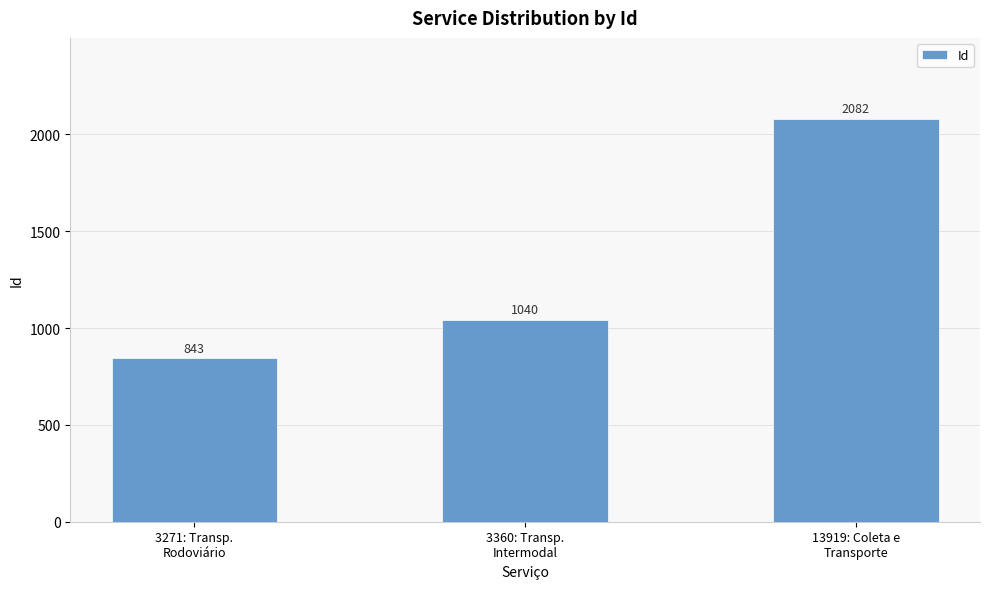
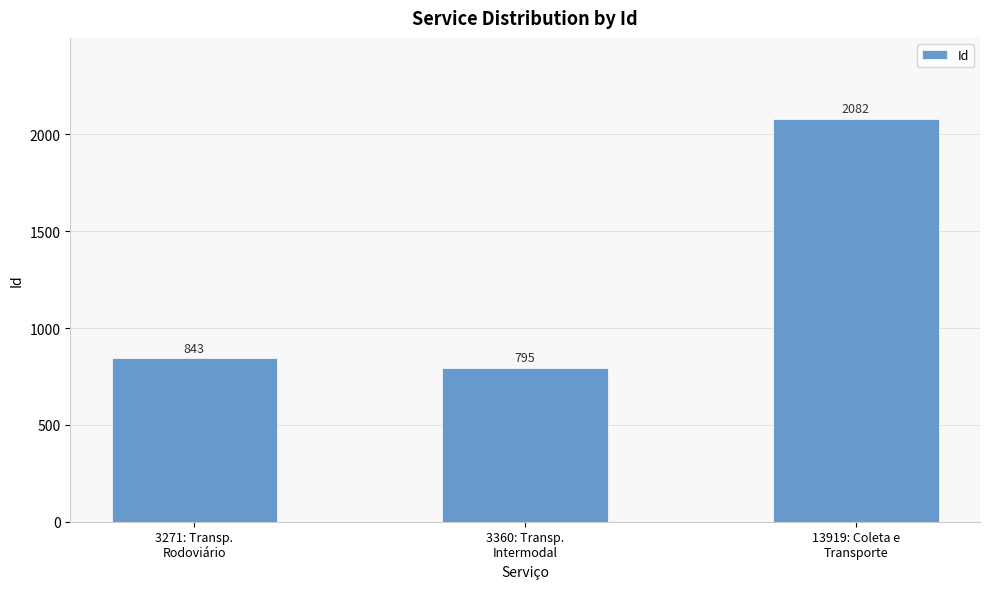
3360: Transp. Intermodal: 1040 -> 795
